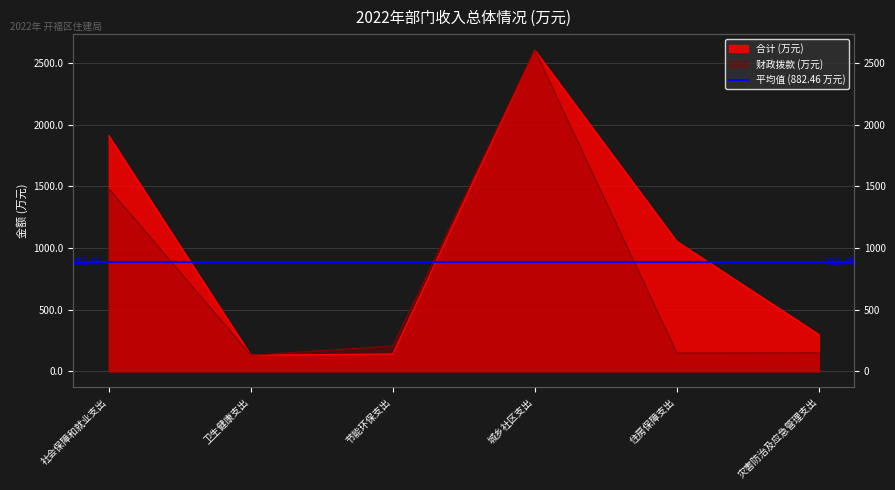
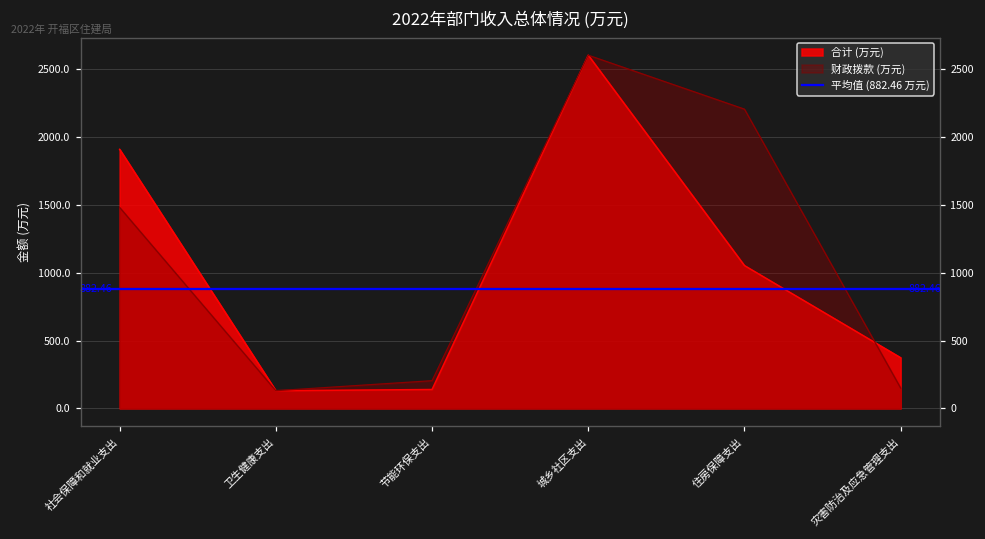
财政拨款 (万元), 住房保障支出: 150 -> 2210
合计 (万元), 灾害防治及应急管理支出: 300 -> 370
